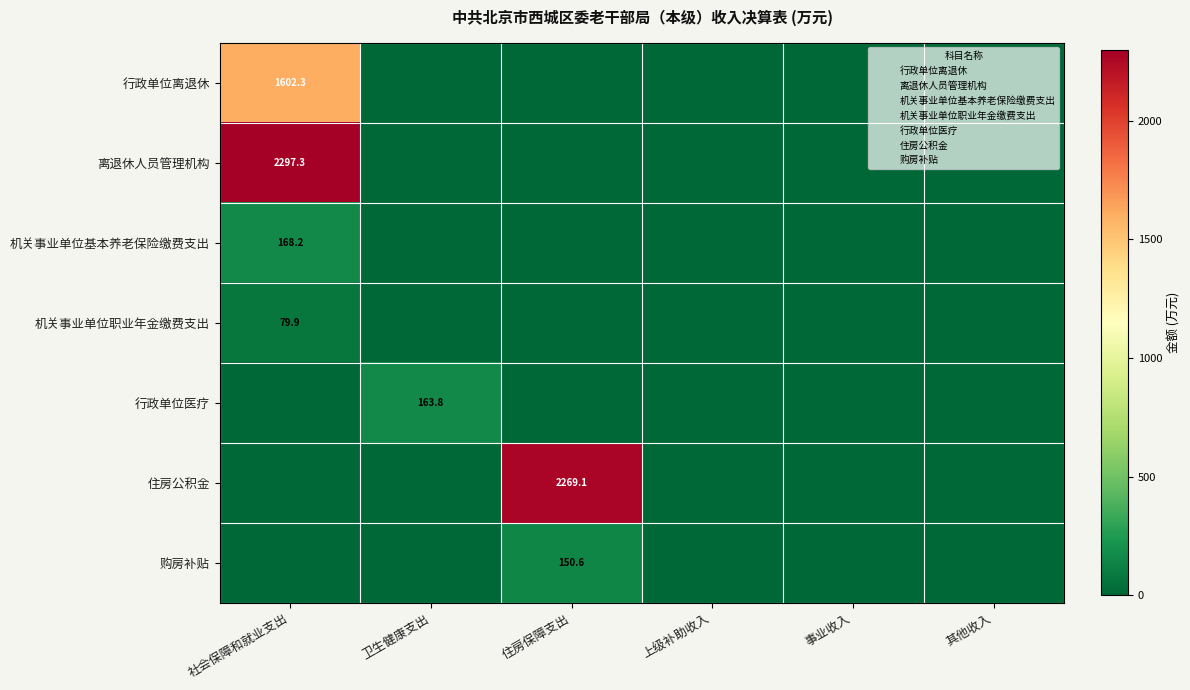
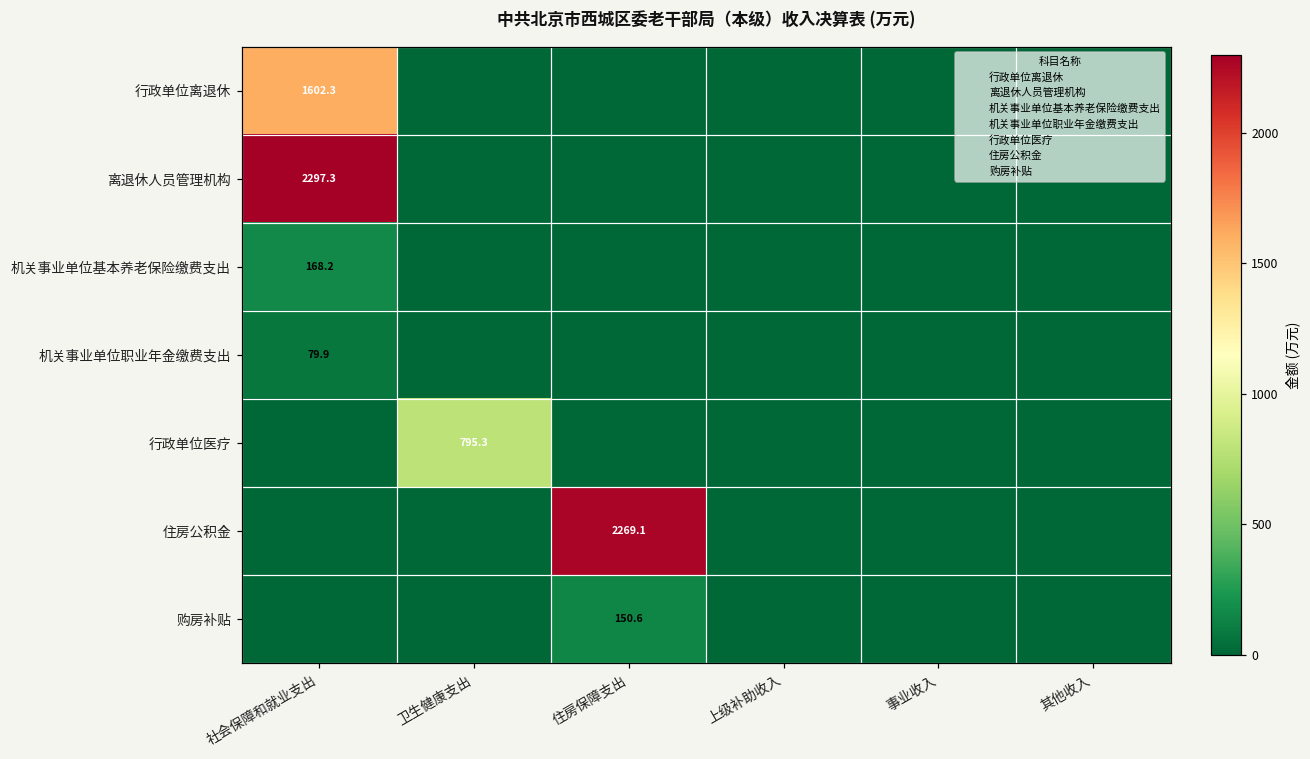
行政单位医疗, 卫生健康支出: 163.8 -> 795.3
